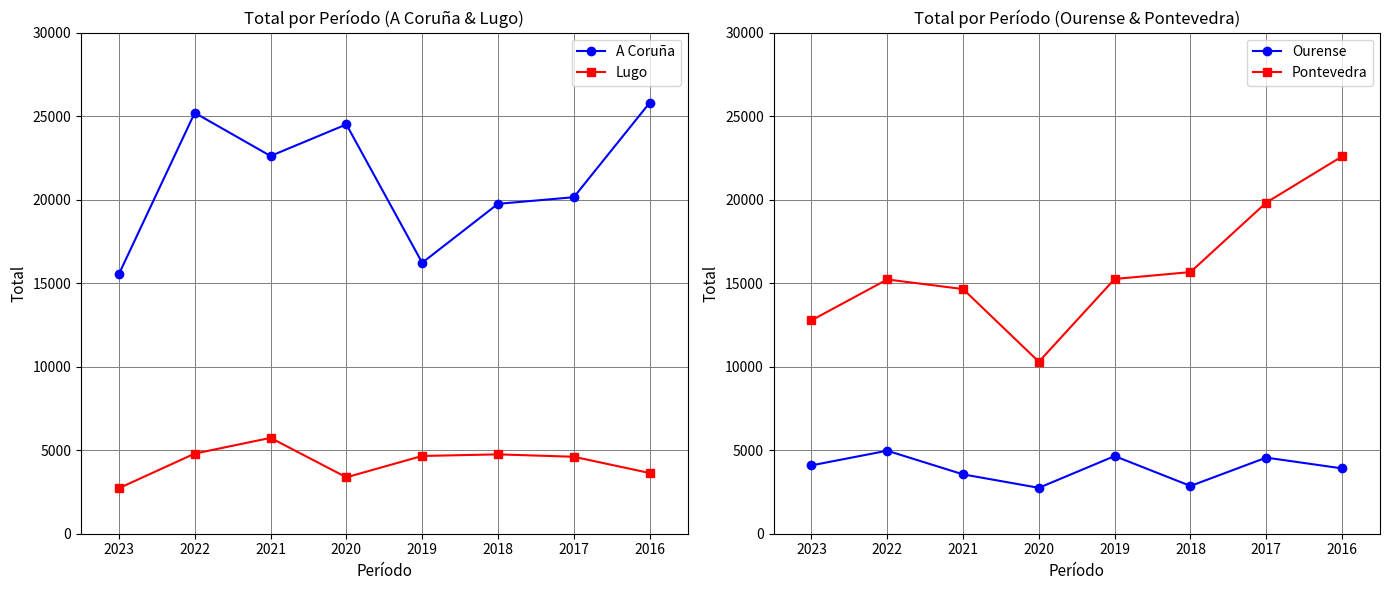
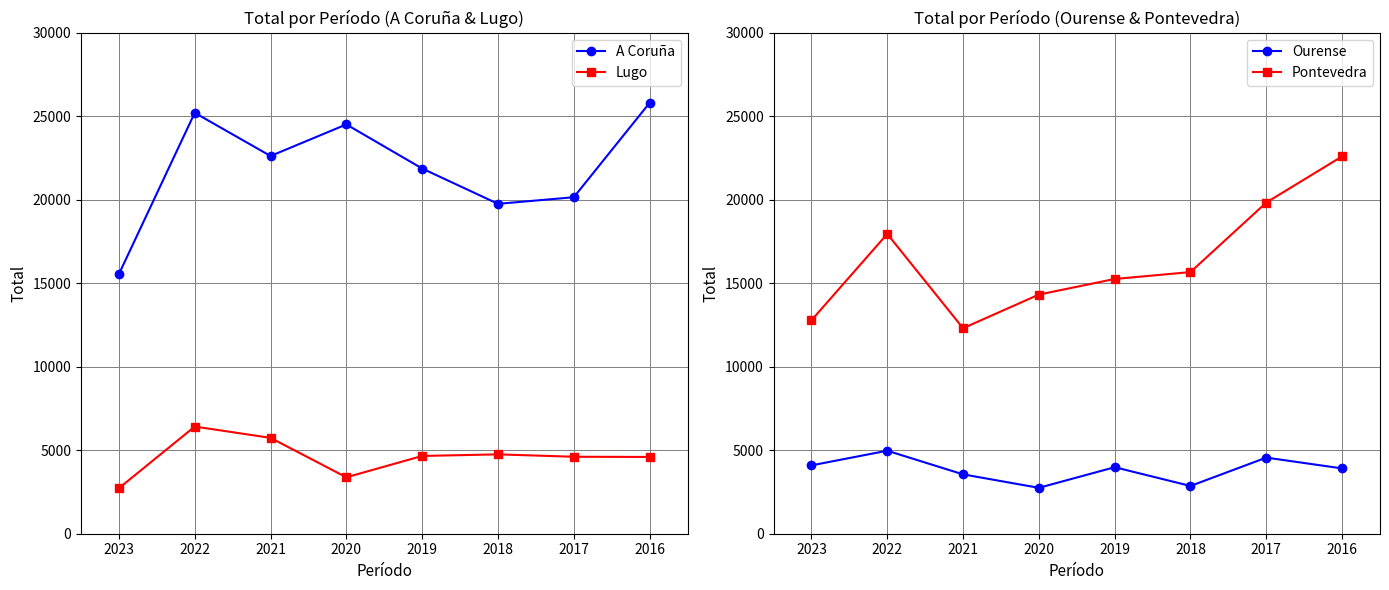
Total por Período (A Coruña & Lugo), Lugo, 2022: 4800 -> 6400
Total por Período (A Coruña & Lugo), A Coruña, 2019: 16200 -> 21900
Total por Período (A Coruña & Lugo), Lugo, 2016: 3600 -> 4600
Total por Período (Ourense & Pontevedra), Pontevedra, 2022: 15200 -> 17900
Total por Período (Ourense & Pontevedra), Pontevedra, 2021: 14600 -> 12300
Total por Período (Ourense & Pontevedra), Pontevedra, 2020: 10300 -> 14300
Total por Período (Ourense & Pontevedra), Ourense, 2019: 4600 -> 4000
